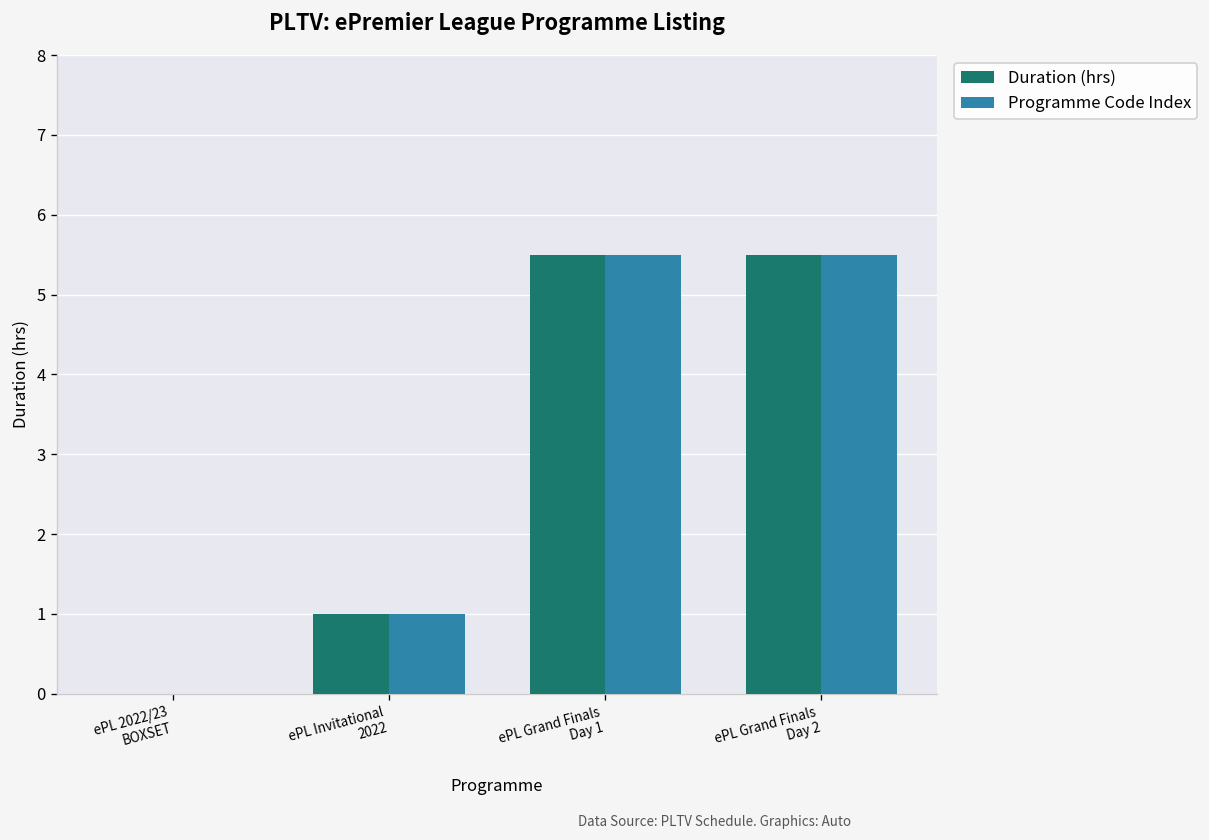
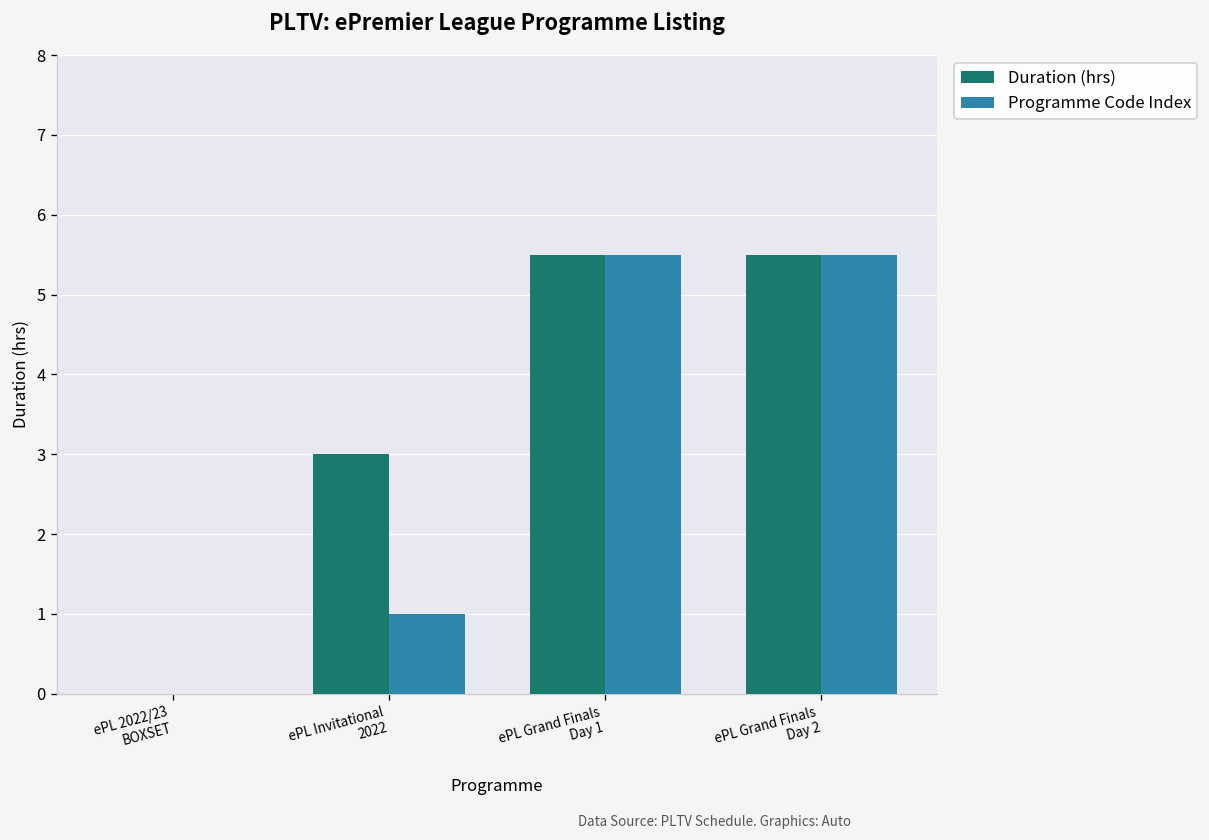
Duration (hrs), ePL Invitational 2022: 1 -> 3
